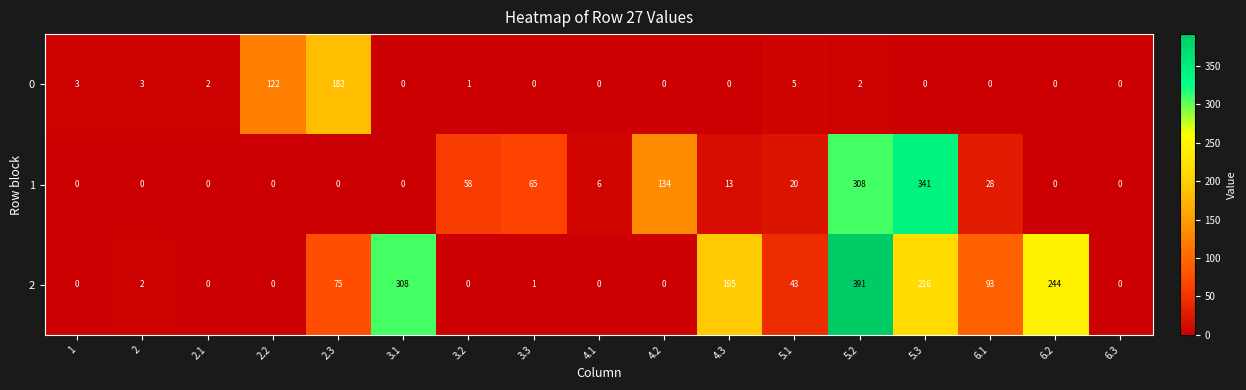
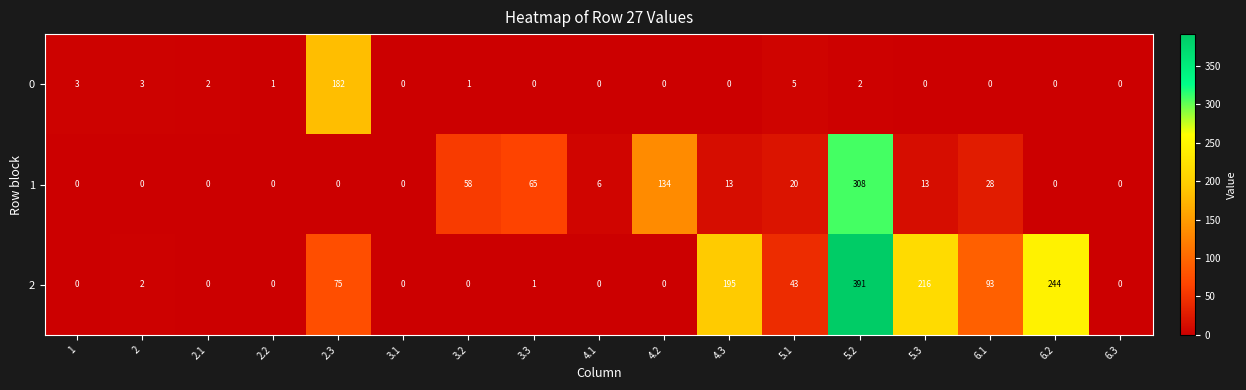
0, 2.2: 122 -> 1
1, 5.3: 341 -> 13
2, 3.1: 308 -> 0
